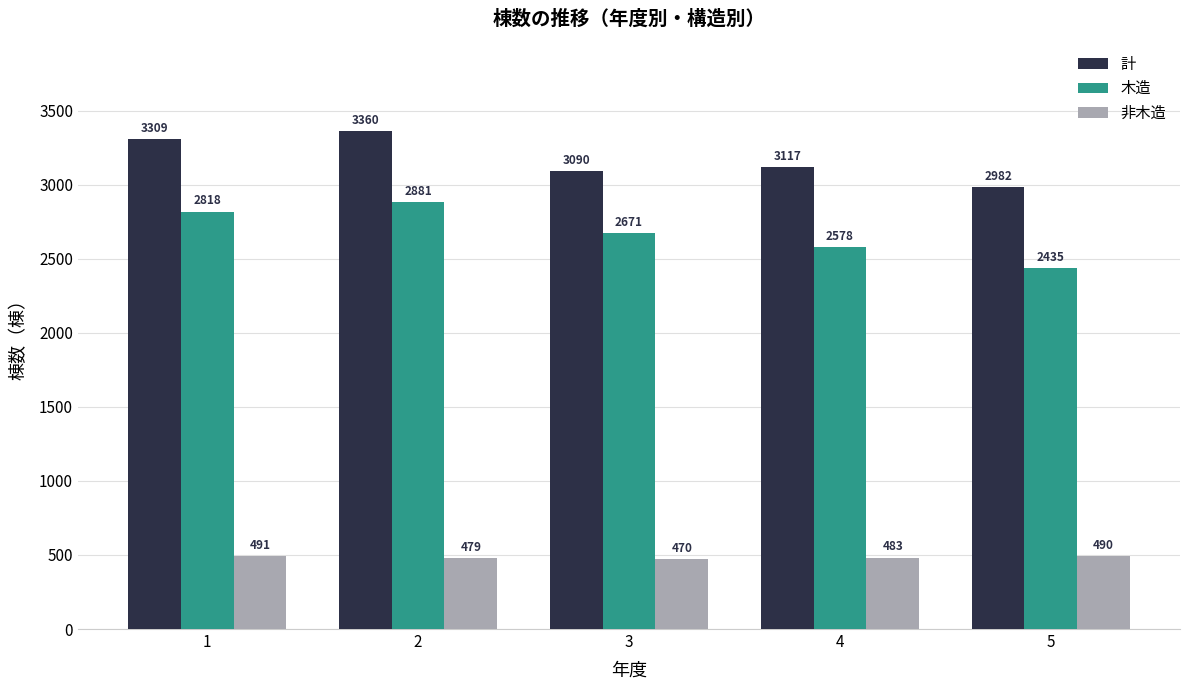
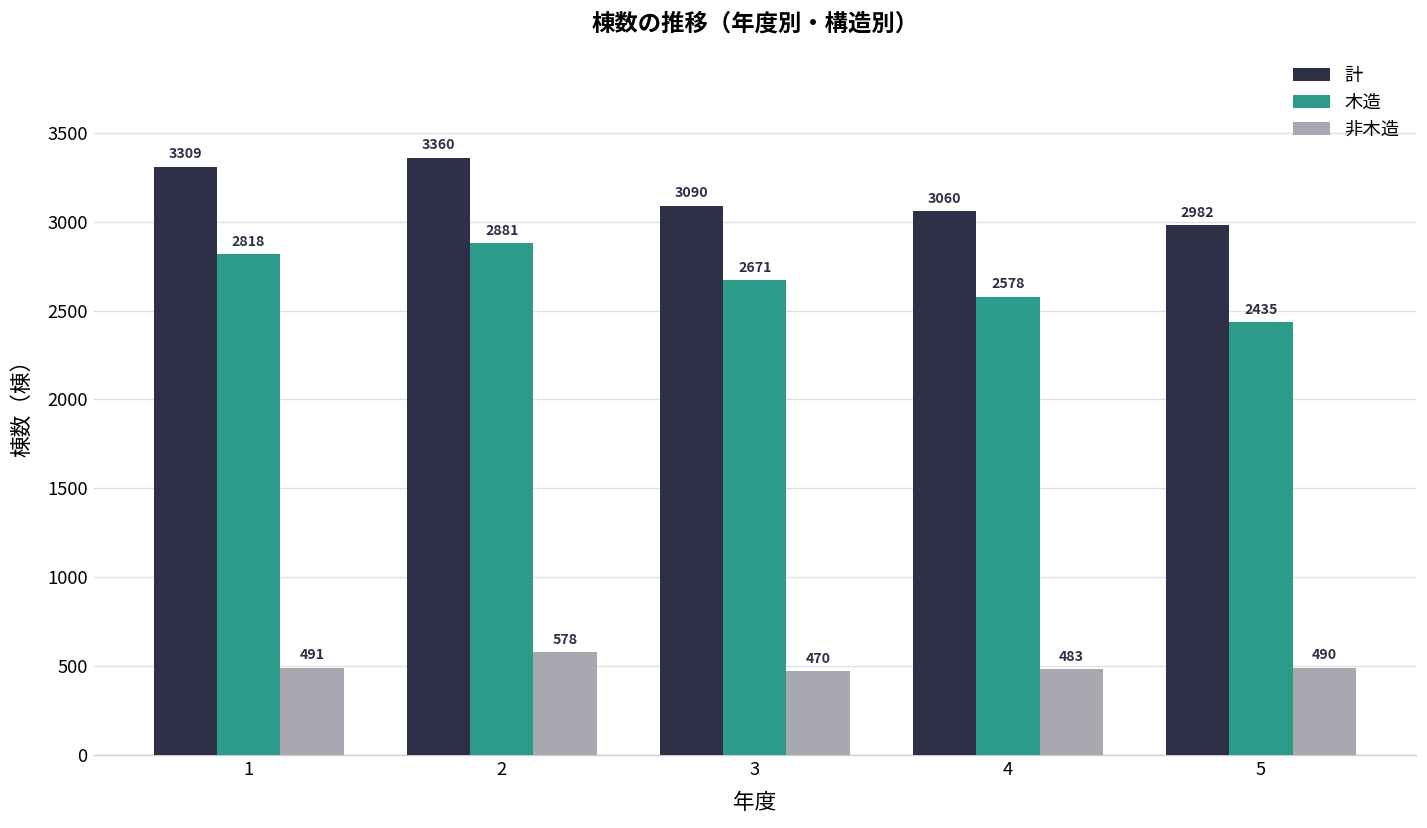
非木造, 2: 479 -> 578
計, 4: 3117 -> 3060
